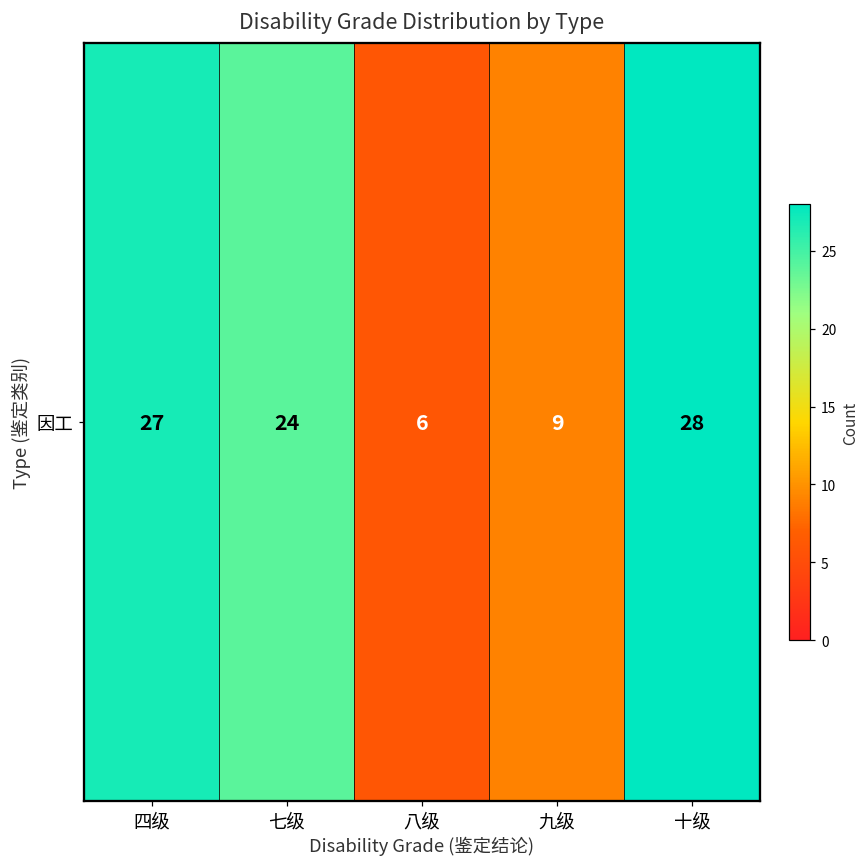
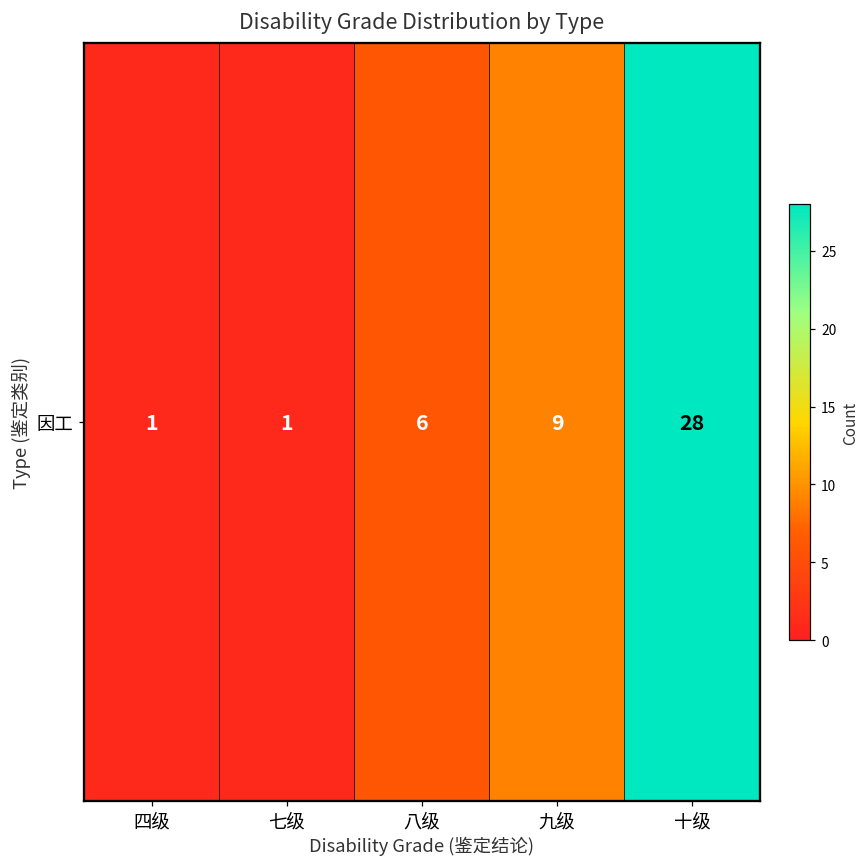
因工, 四级: 27 -> 1
因工, 七级: 24 -> 1
